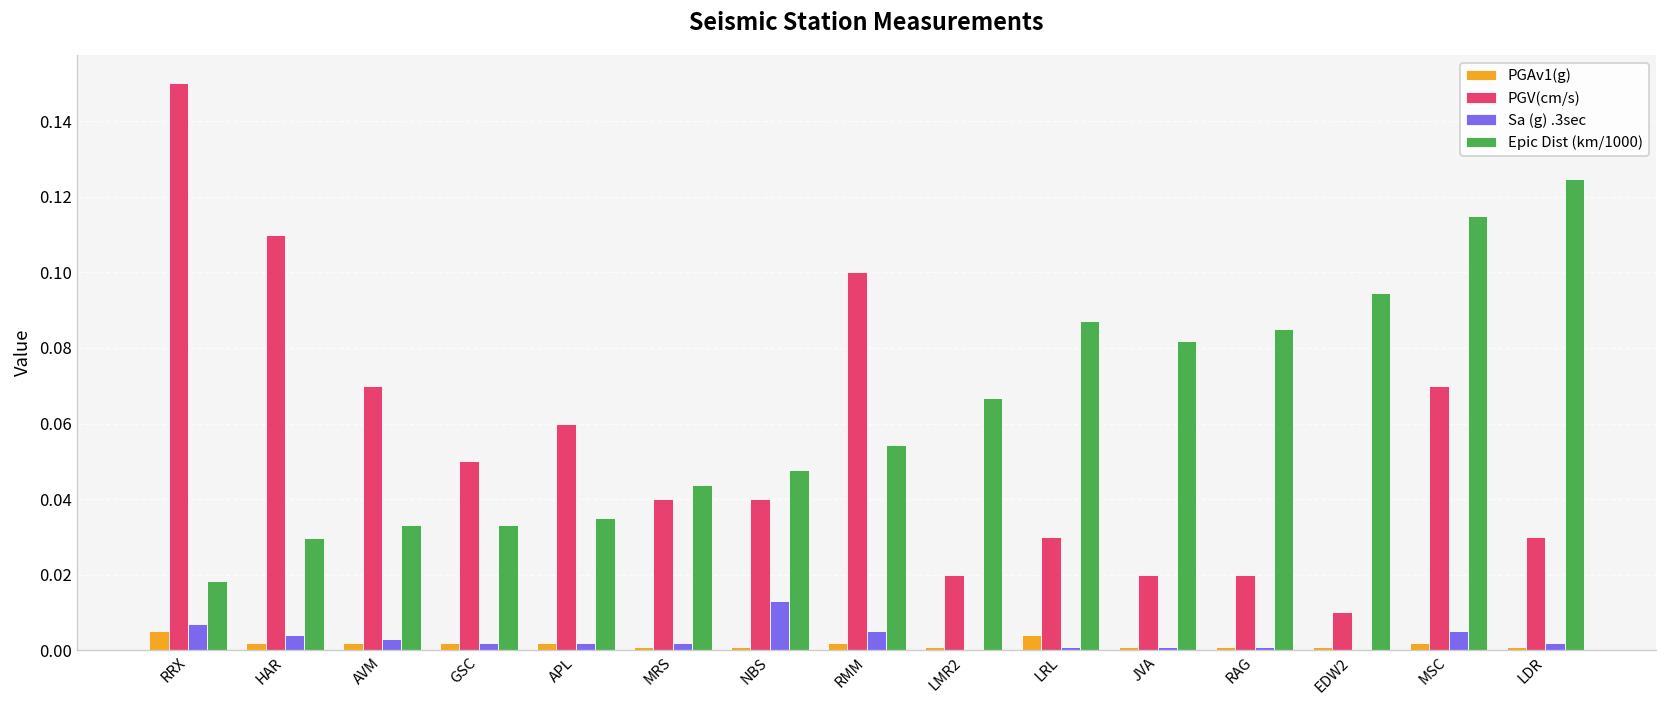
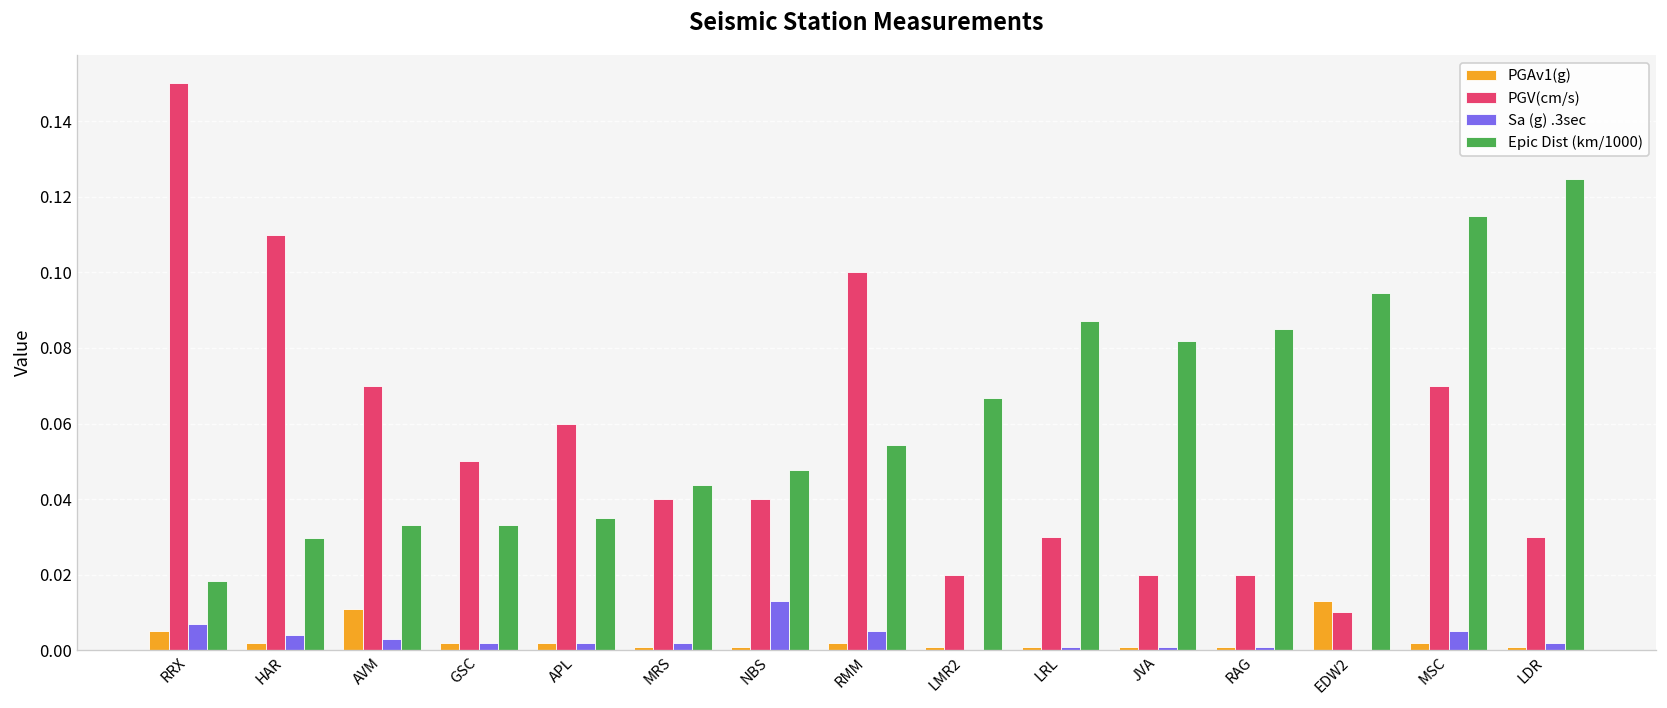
PGAv1(g), AVM: 0.002 -> 0.011
PGAv1(g), LRL: 0.004 -> 0.001
PGAv1(g), EDW2: 0.001 -> 0.013
